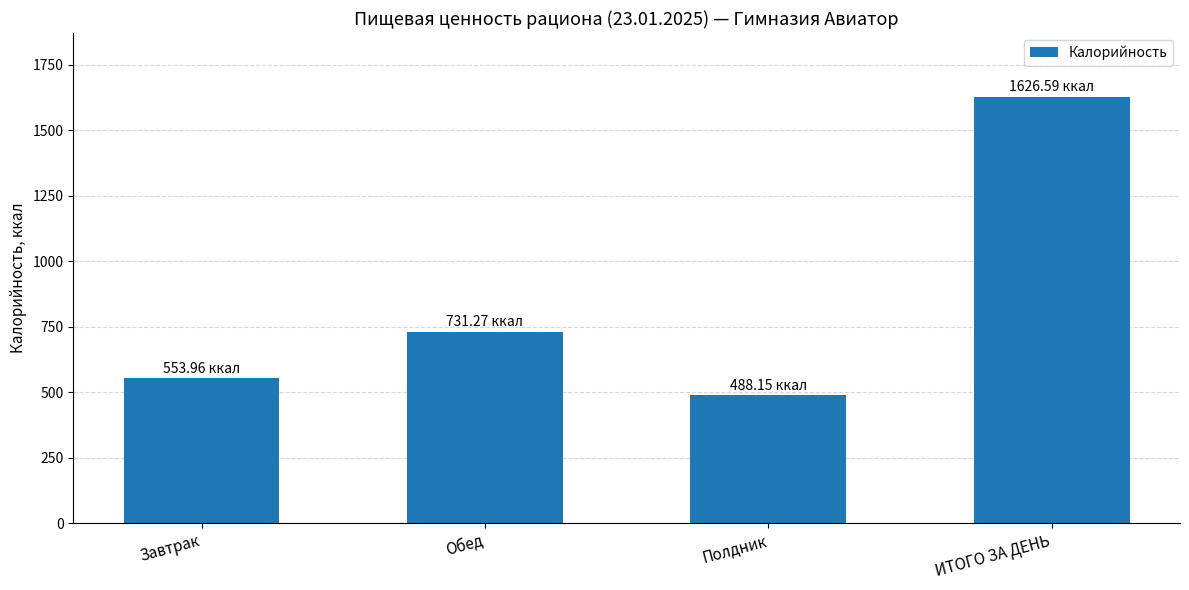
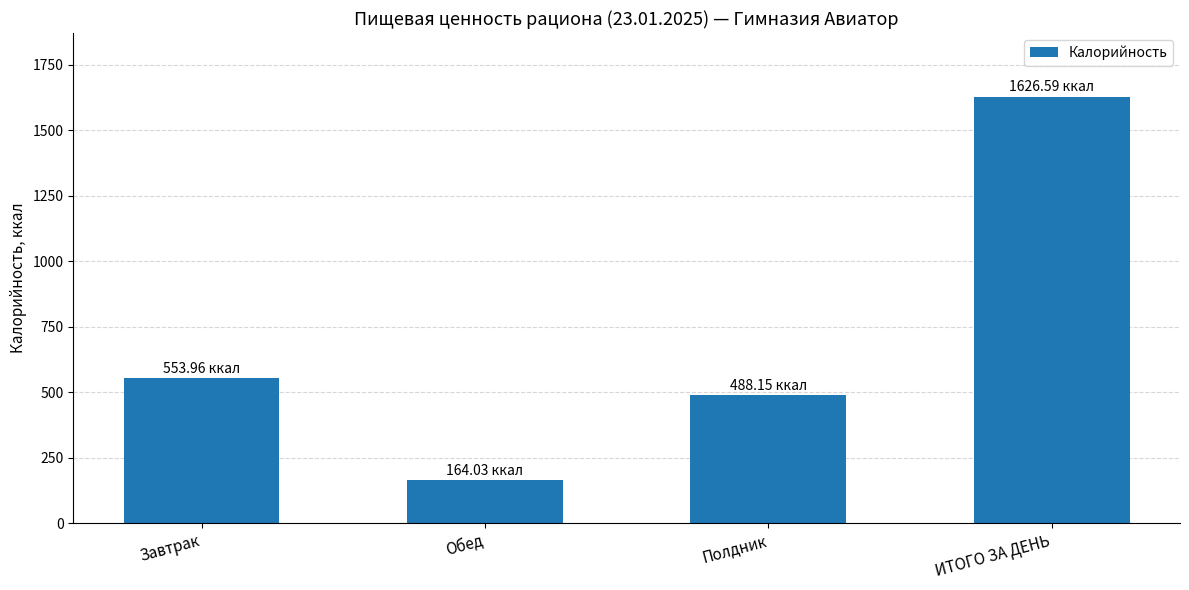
Обед: 731.27 -> 164.03
